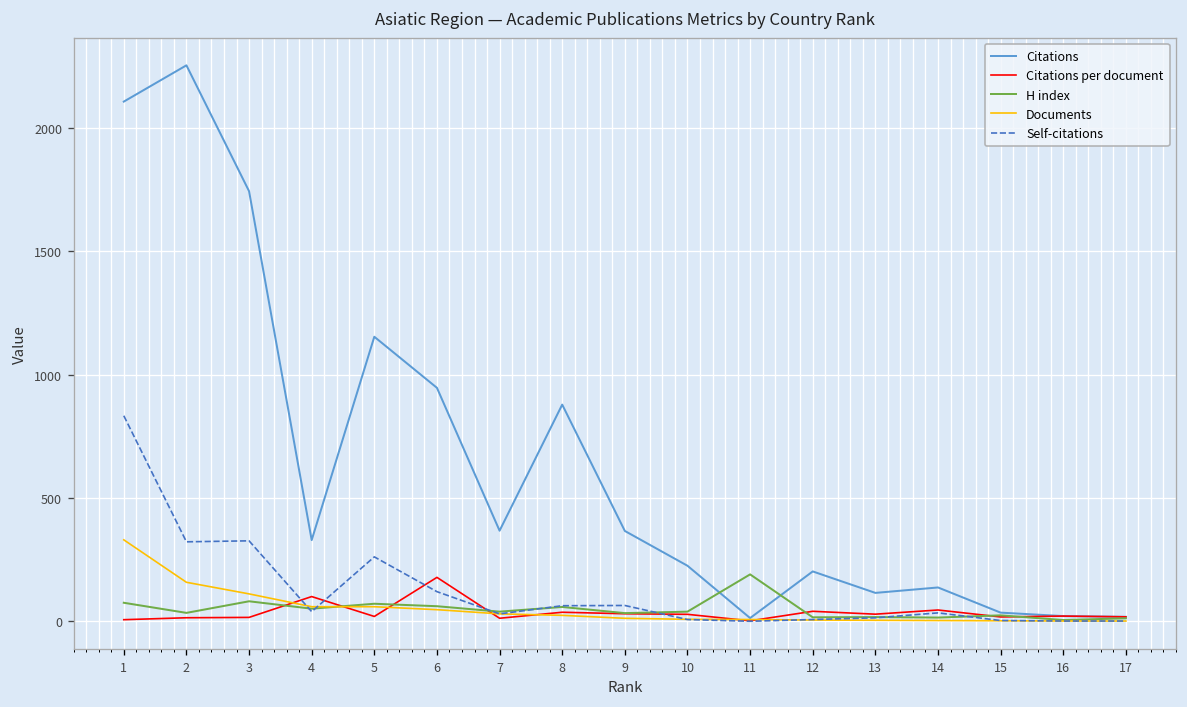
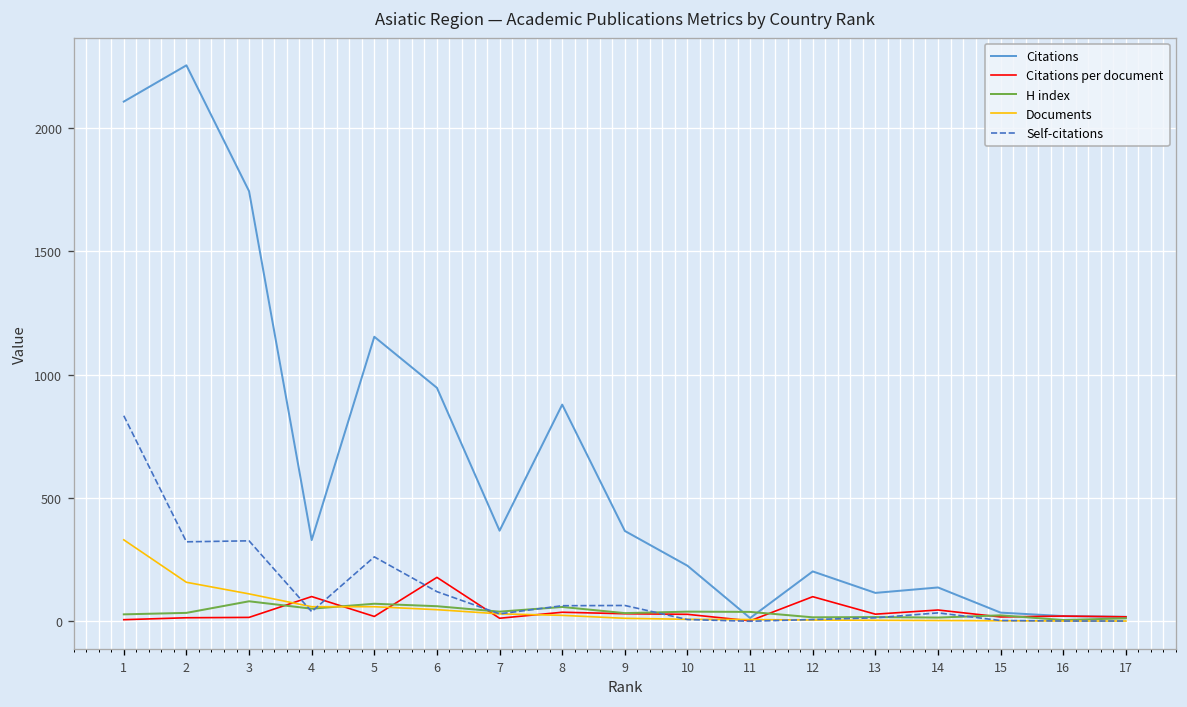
H index, 1: 80 -> 30
H index, 11: 190 -> 40
Citations per document, 12: 40 -> 100
